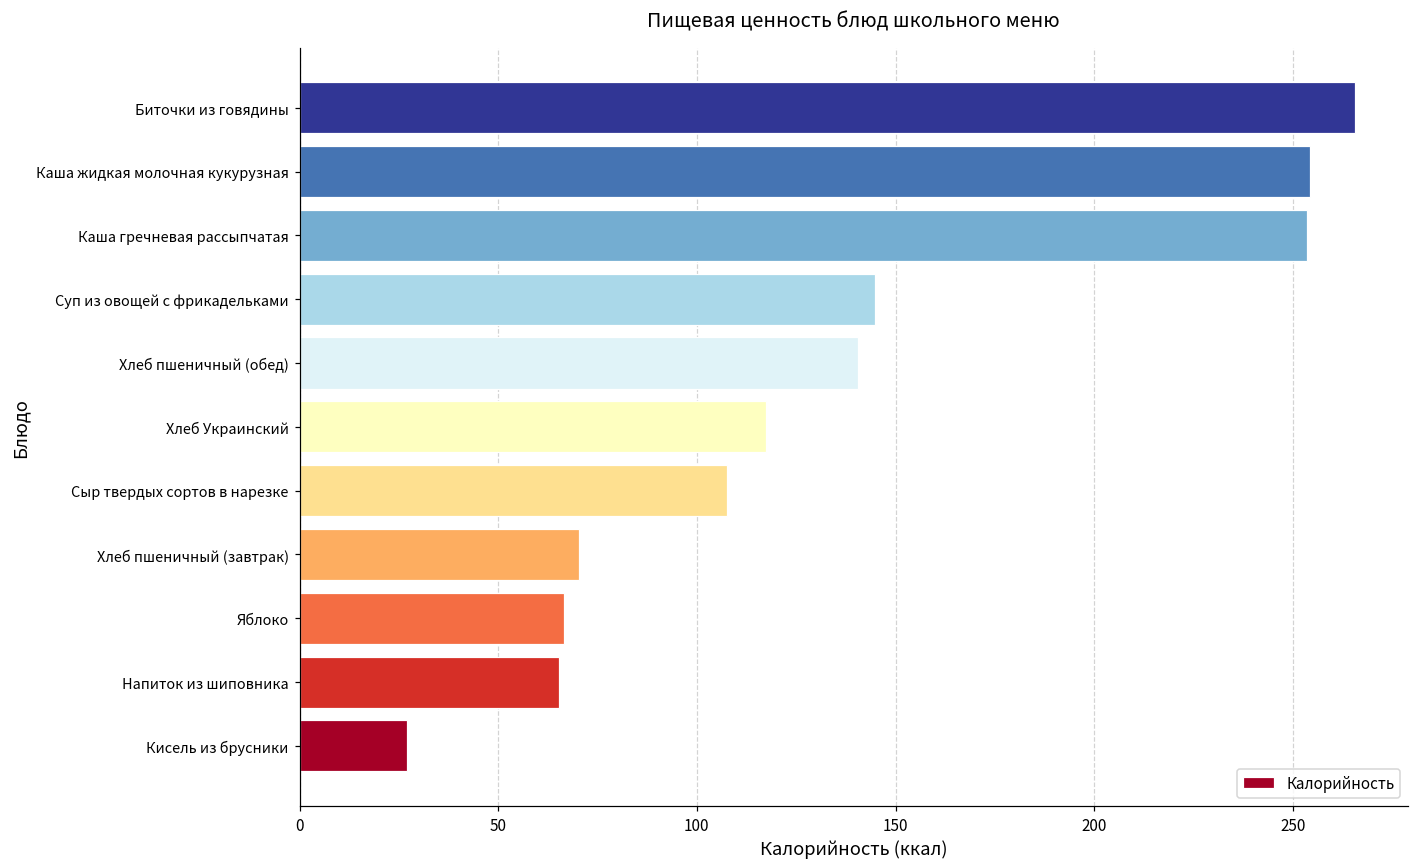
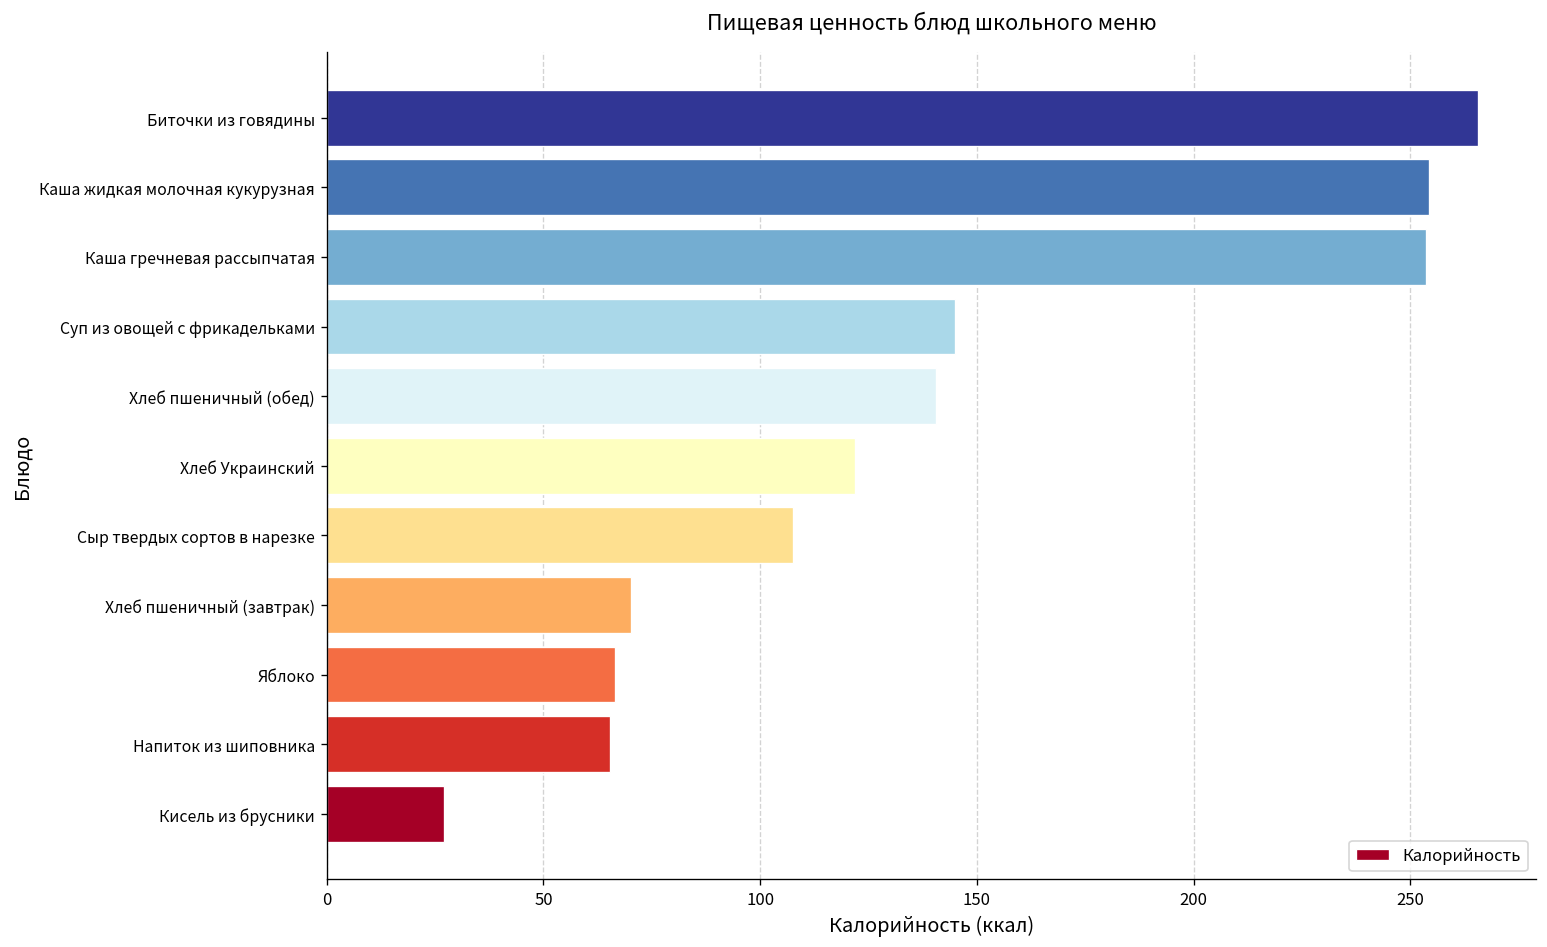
Хлеб Украинский: 117 -> 122
